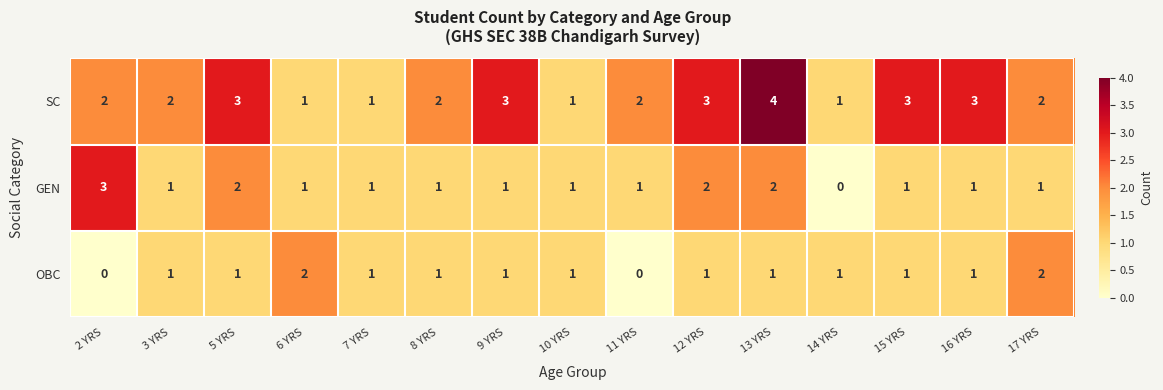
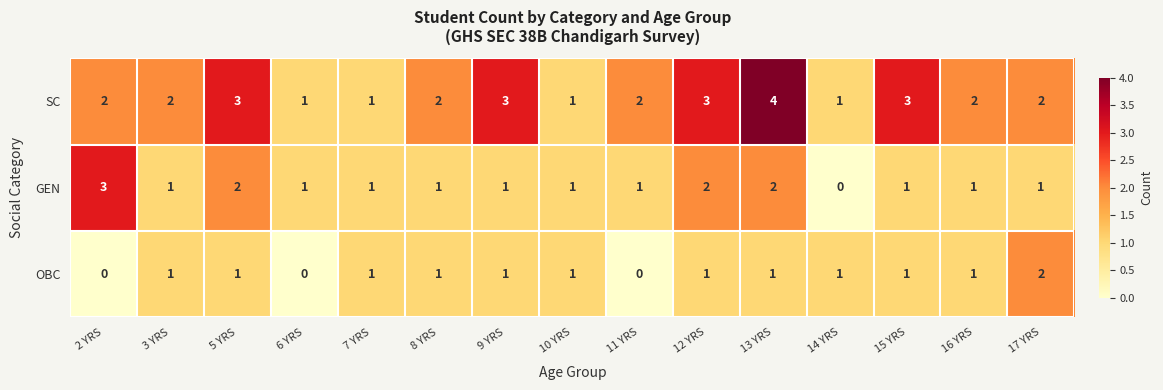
SC, 16 YRS: 3 -> 2
OBC, 6 YRS: 2 -> 0
